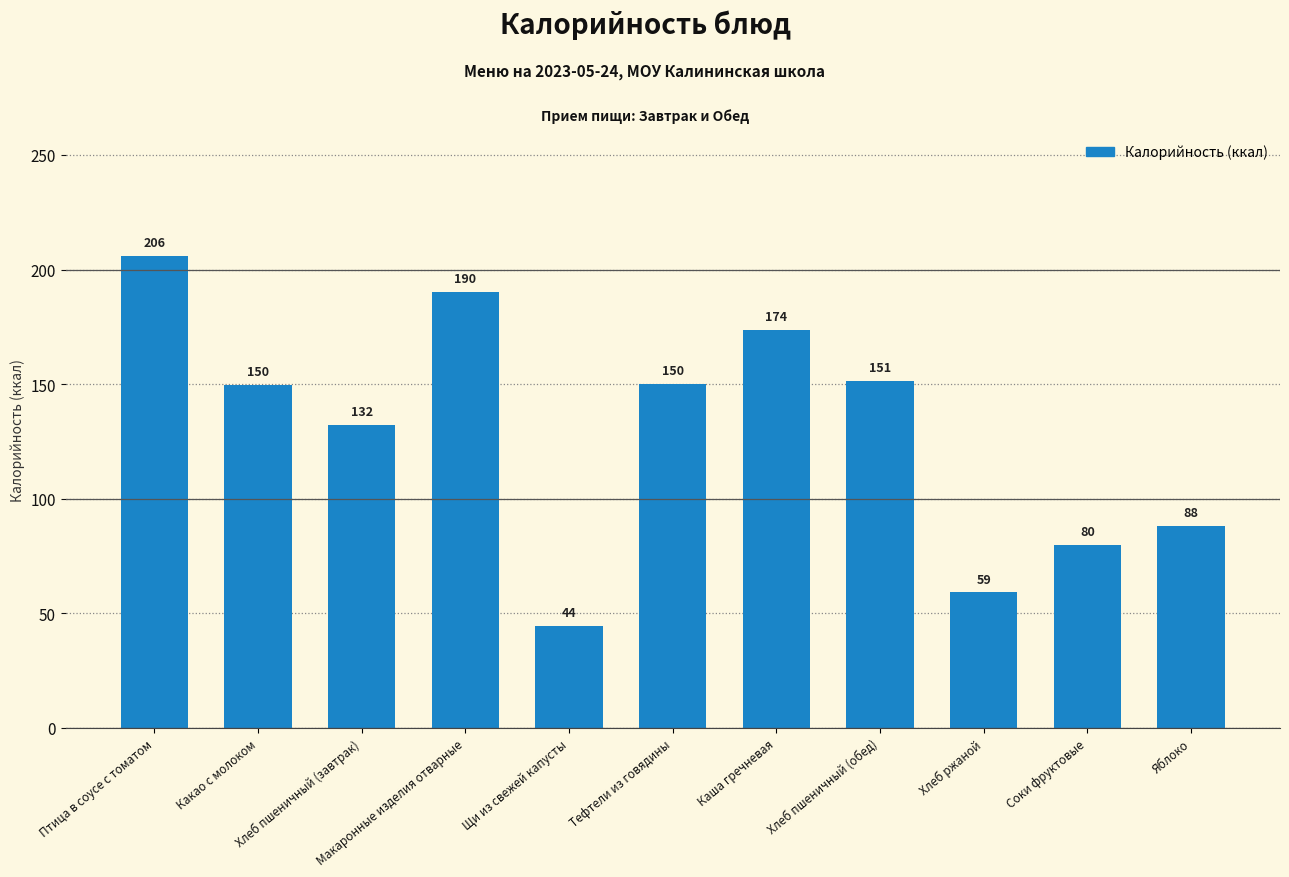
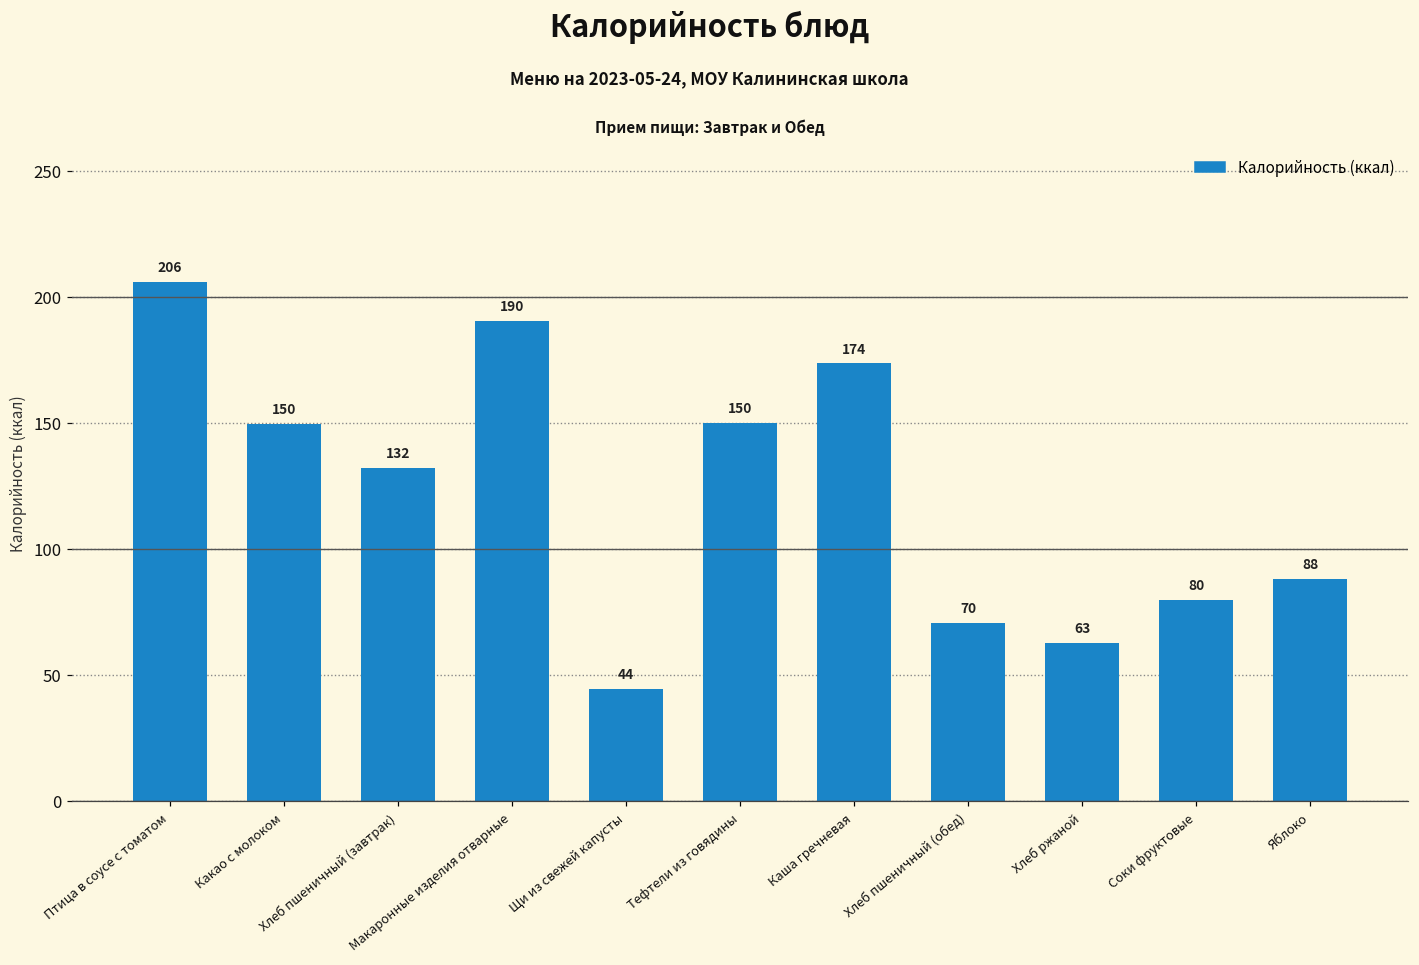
Хлеб пшеничный (обед): 151 -> 70
Хлеб ржаной: 59 -> 63
